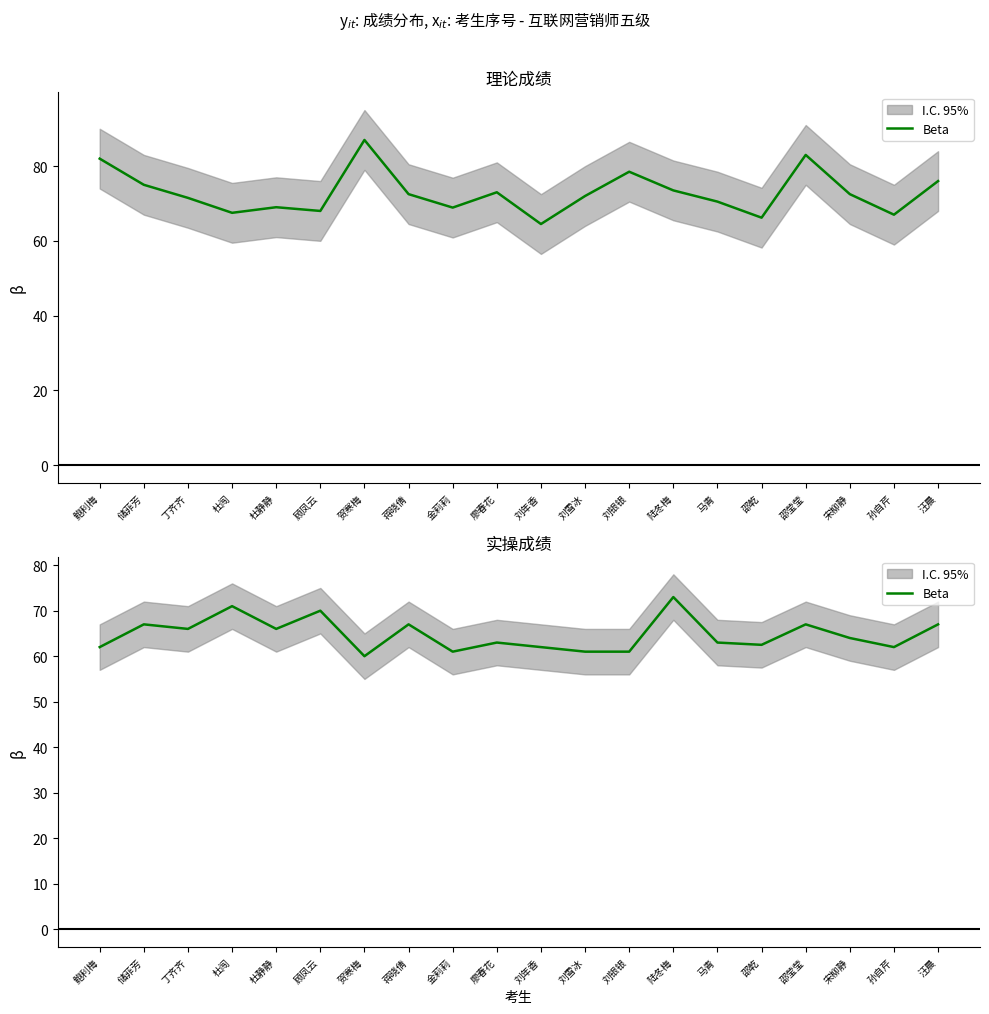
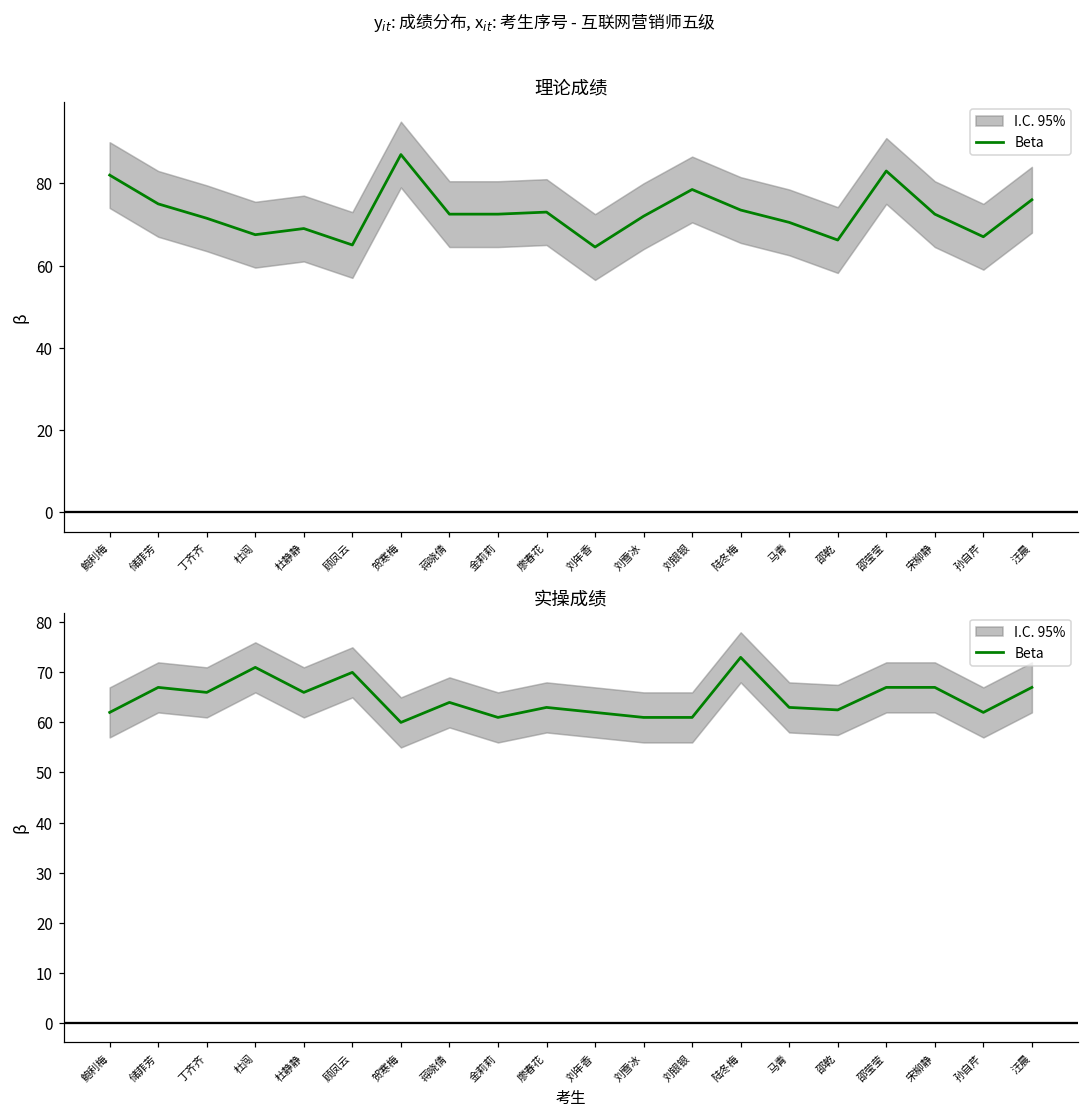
理论成绩, Beta, 顾凤云: 68 -> 65
理论成绩, Beta, 金莉莉: 69 -> 73
实操成绩, Beta, 蒋晓倩: 67 -> 64
实操成绩, Beta, 宋柳静: 64 -> 67
